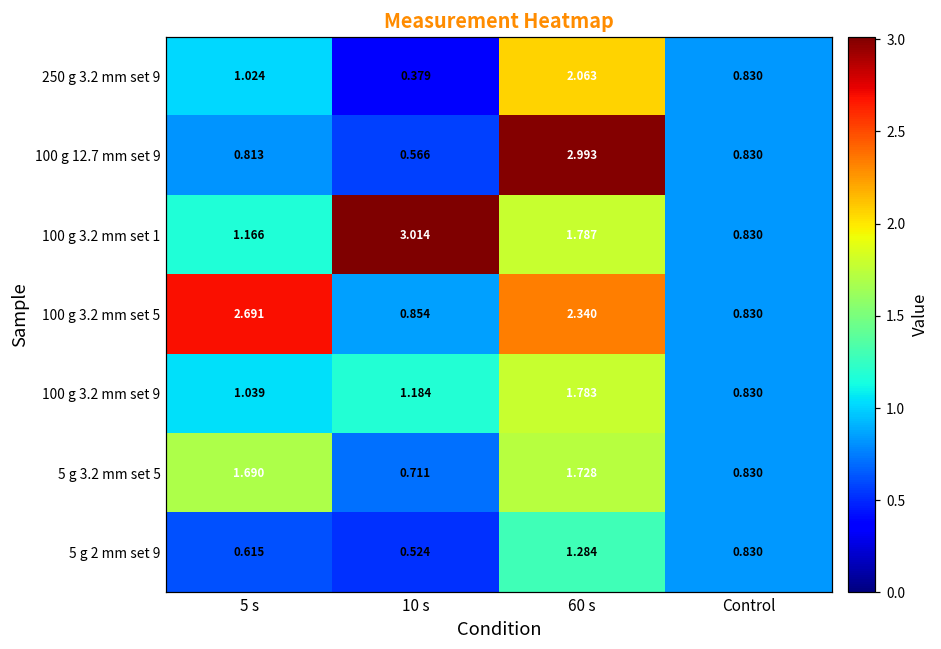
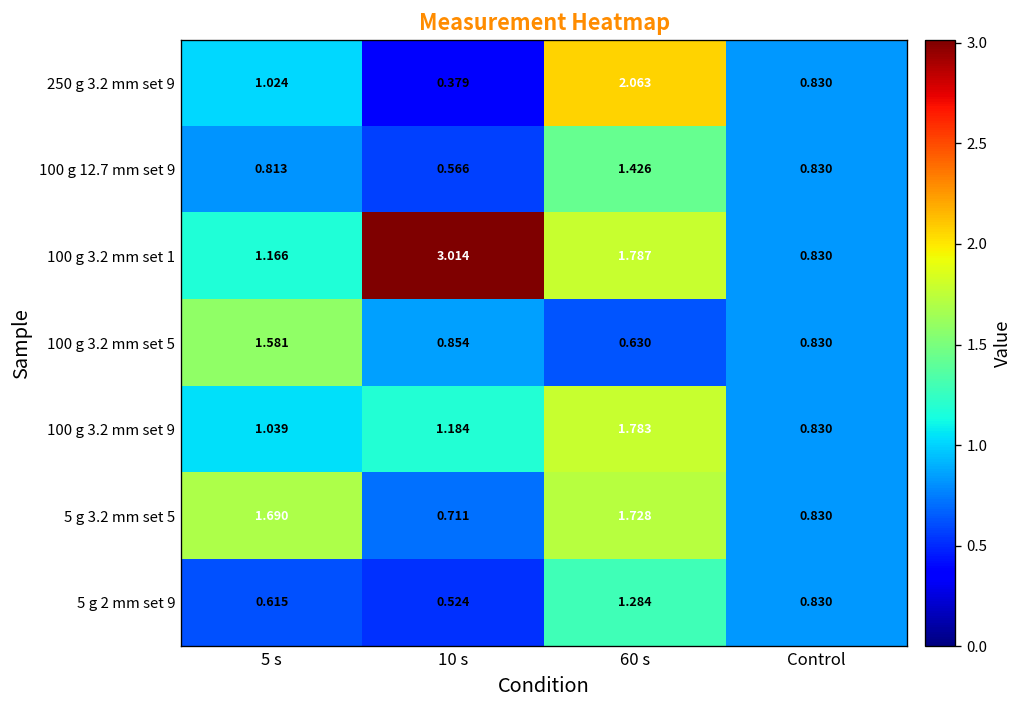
100 g 12.7 mm set 9, 60 s: 2.993 -> 1.426
100 g 3.2 mm set 5, 5 s: 2.691 -> 1.581
100 g 3.2 mm set 5, 60 s: 2.340 -> 0.630
